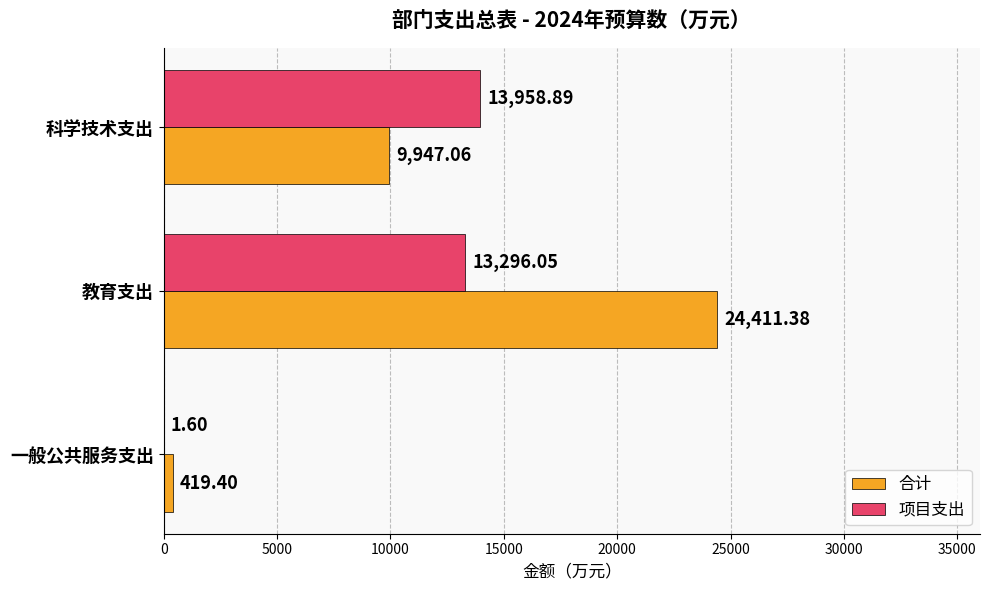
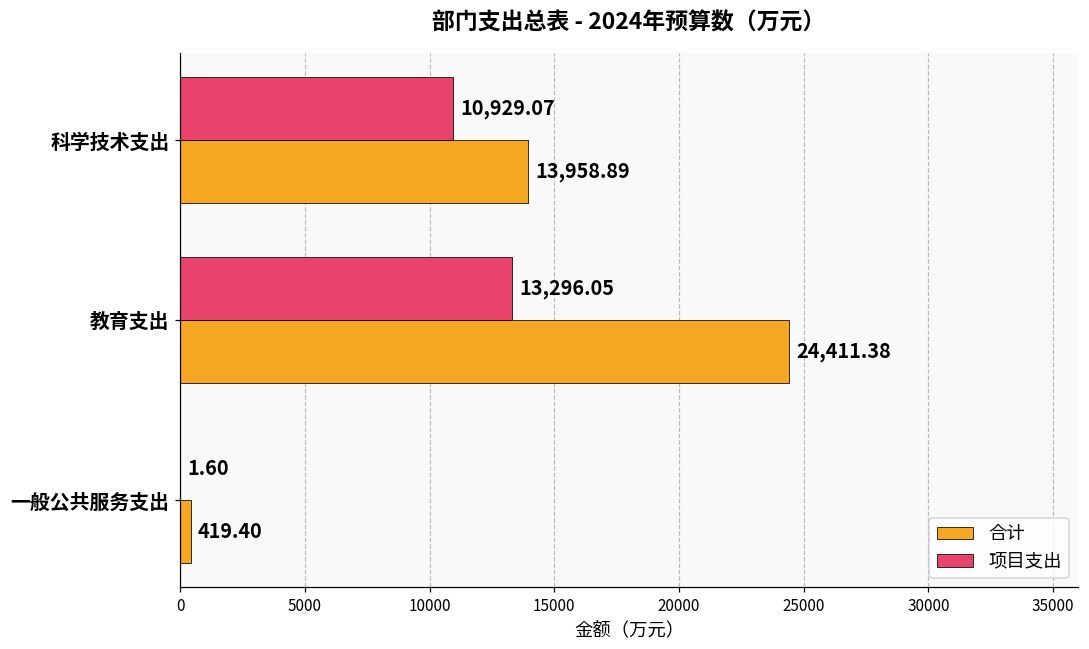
项目支出, 科学技术支出: 13,958.89 -> 10,929.07
合计, 科学技术支出: 9,947.06 -> 13,958.89
